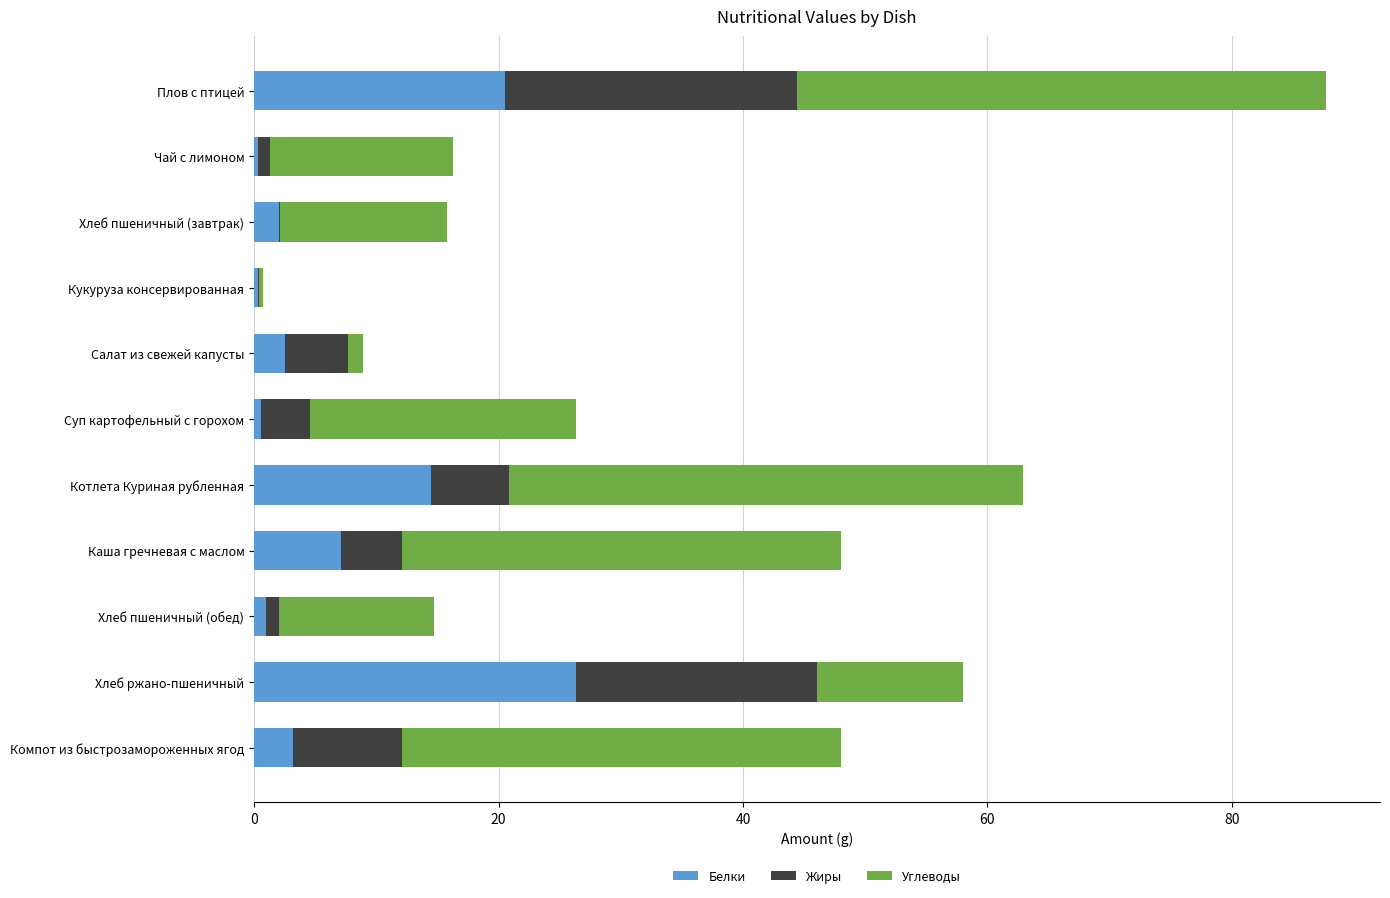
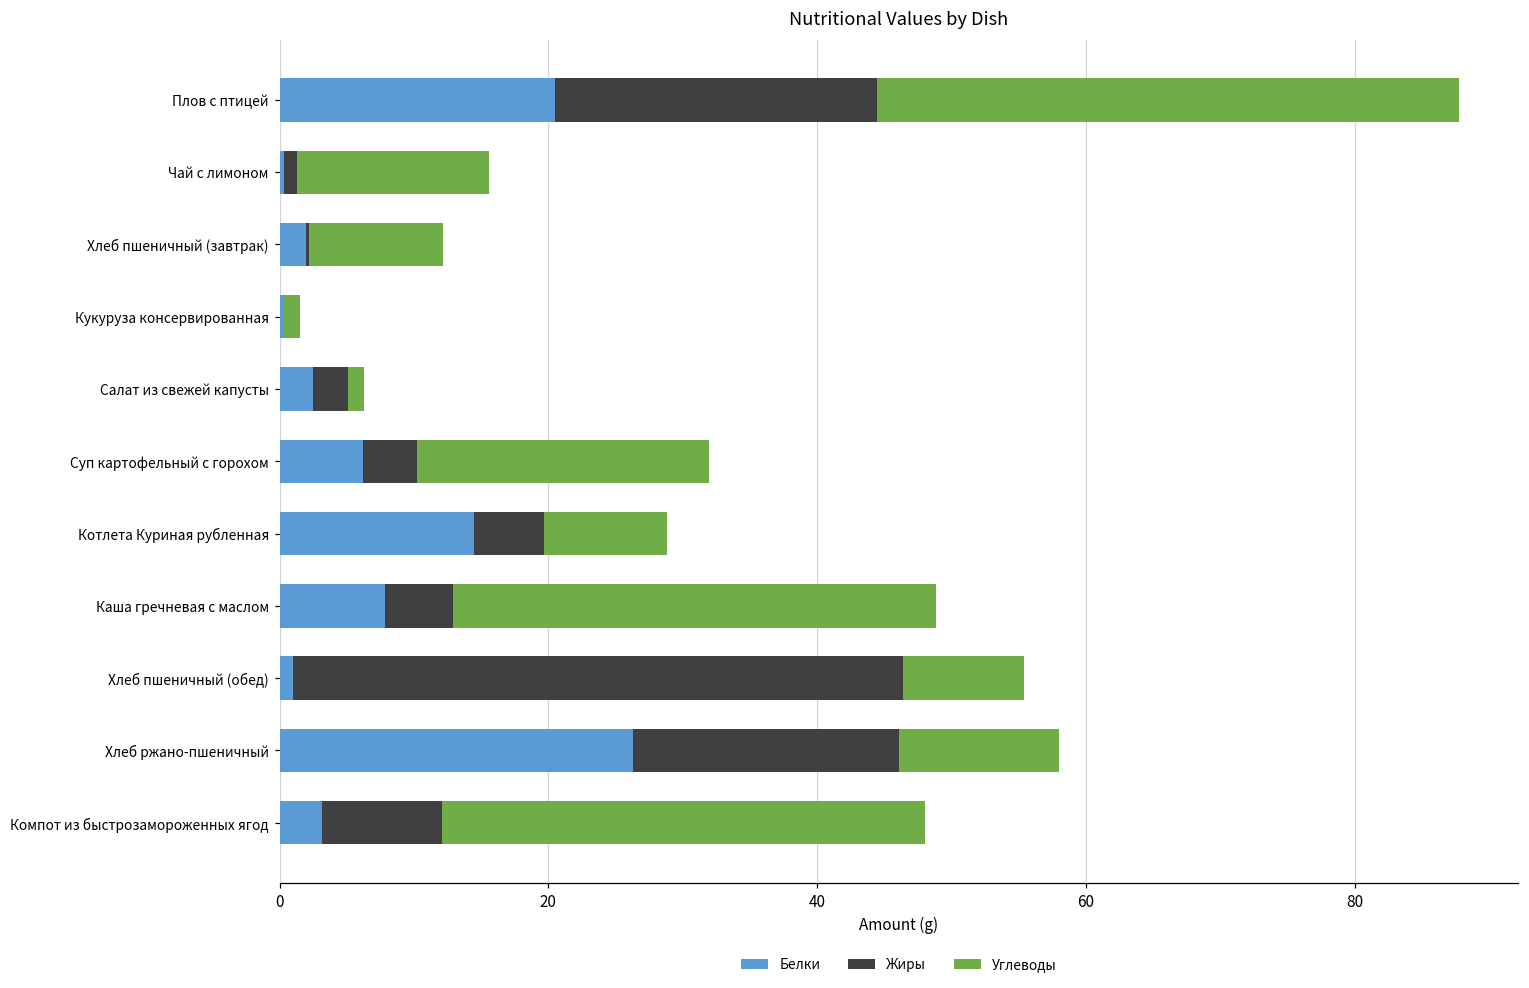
Углеводы, Чай с лимоном: 15.0 -> 14.3
Углеводы, Хлеб пшеничный (завтрак): 13.6 -> 10.0
Углеводы, Кукуруза консервированная: 0.3 -> 1.1
Жиры, Салат из свежей капусты: 5.2 -> 2.6
Белки, Суп картофельный с горохом: 0.6 -> 6.2
Жиры, Котлета Куриная рубленная: 6.3 -> 5.2
Углеводы, Котлета Куриная рубленная: 42.1 -> 9.1
Белки, Каша гречневая с маслом: 7.1 -> 7.9
Жиры, Хлеб пшеничный (обед): 1.0 -> 45.4
Углеводы, Хлеб пшеничный (обед): 12.7 -> 9.0
